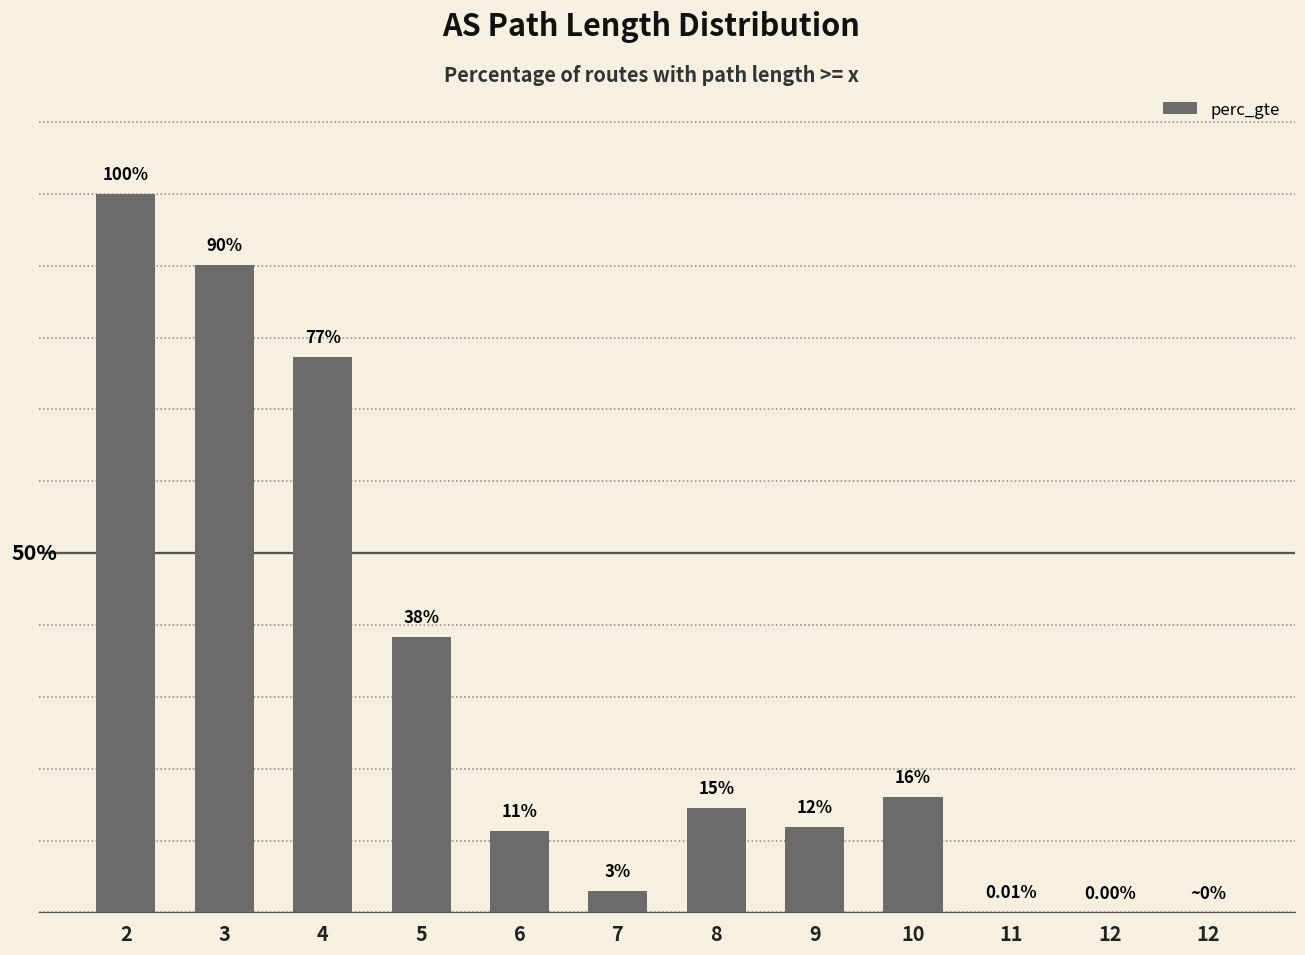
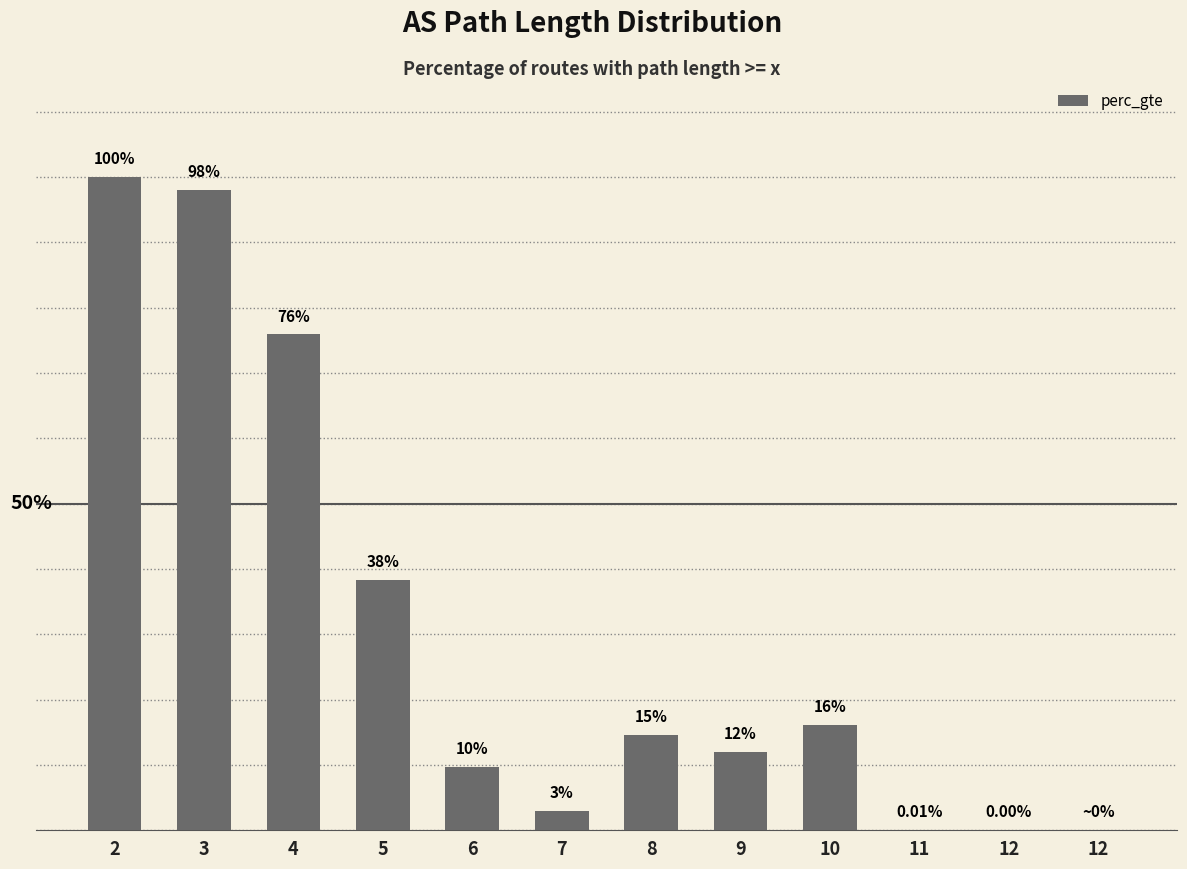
3: 90% -> 98%
4: 77% -> 76%
6: 11% -> 10%
